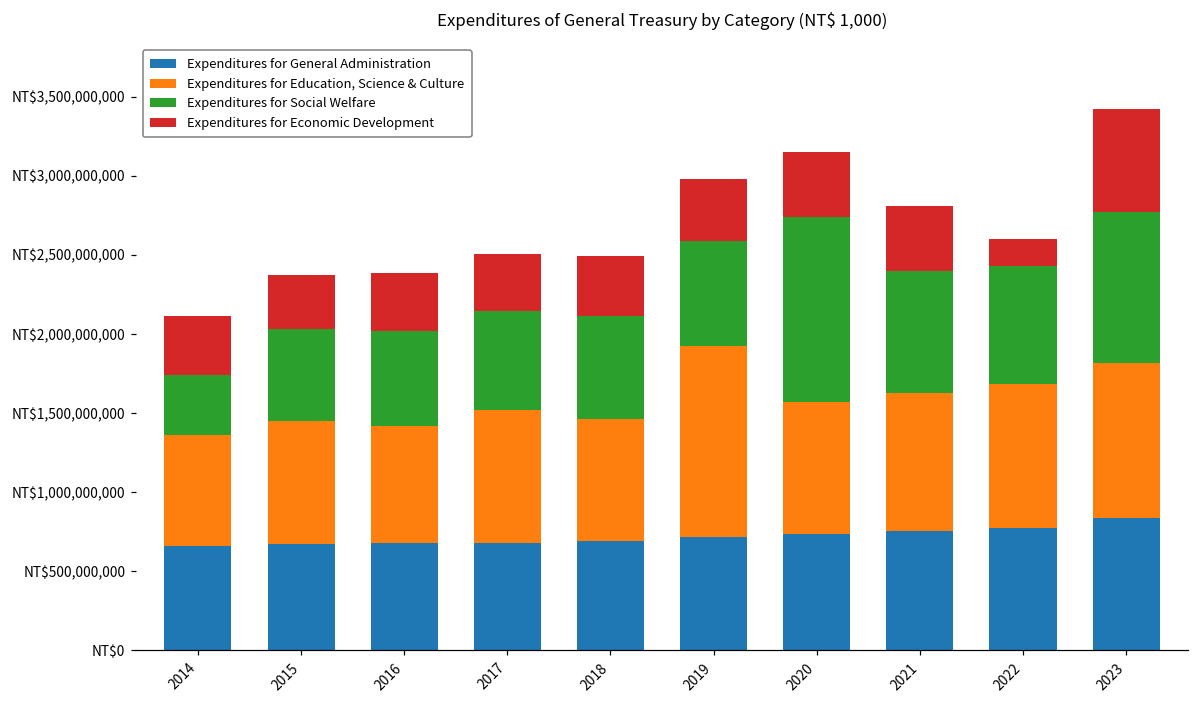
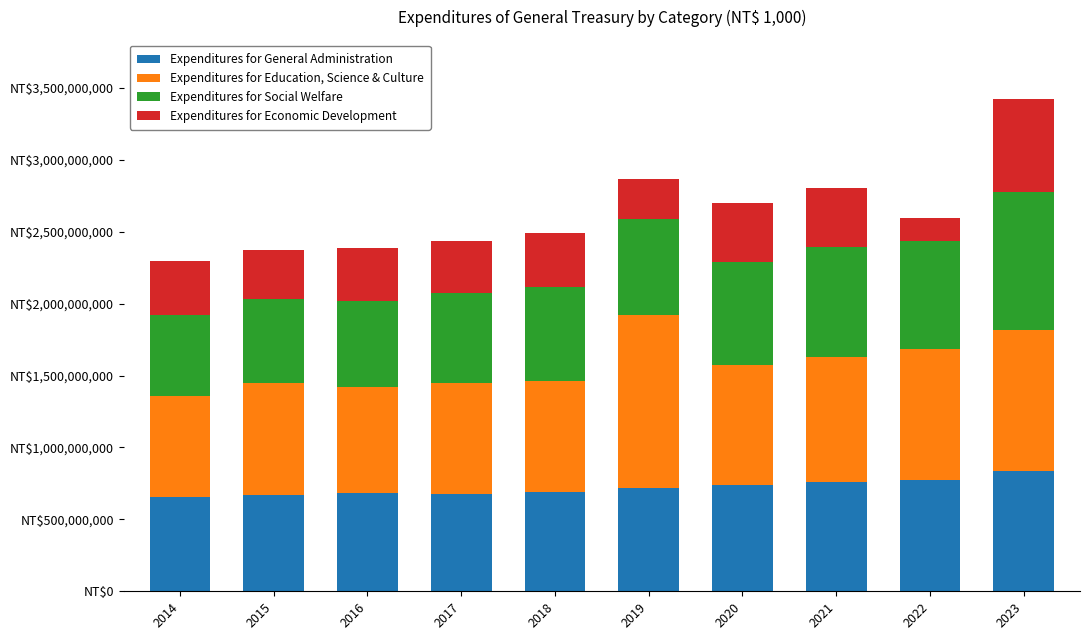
Expenditures for Social Welfare, 2014: NT$380,000,000 -> NT$560,000,000
Expenditures for Education, Science & Culture, 2017: NT$840,000,000 -> NT$770,000,000
Expenditures for Economic Development, 2019: NT$400,000,000 -> NT$280,000,000
Expenditures for Social Welfare, 2020: NT$1,170,000,000 -> NT$720,000,000
